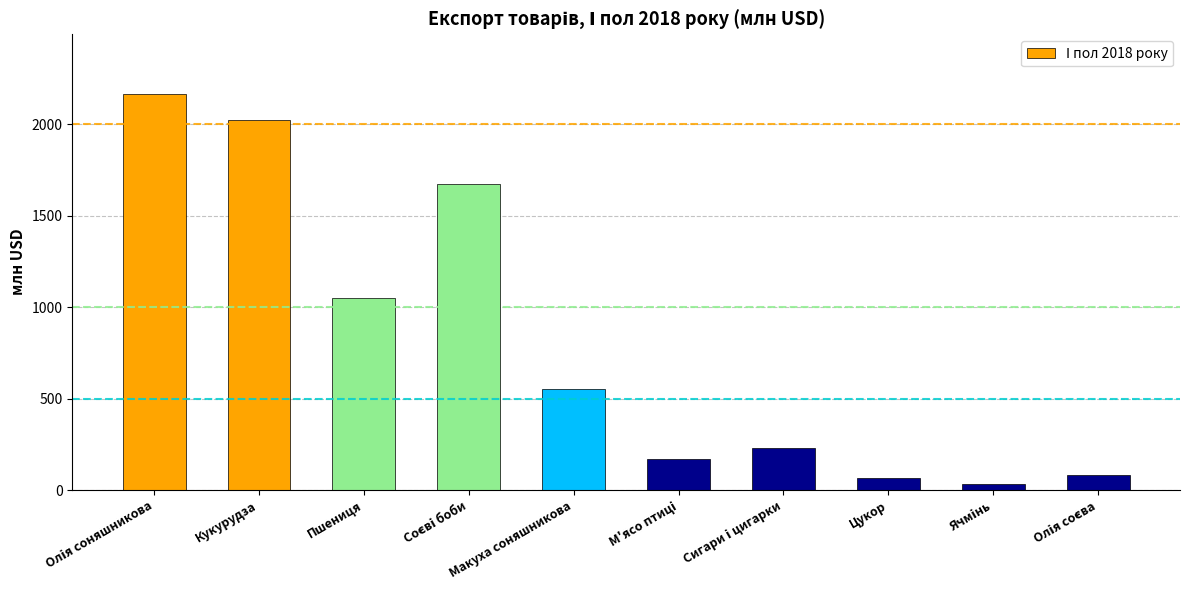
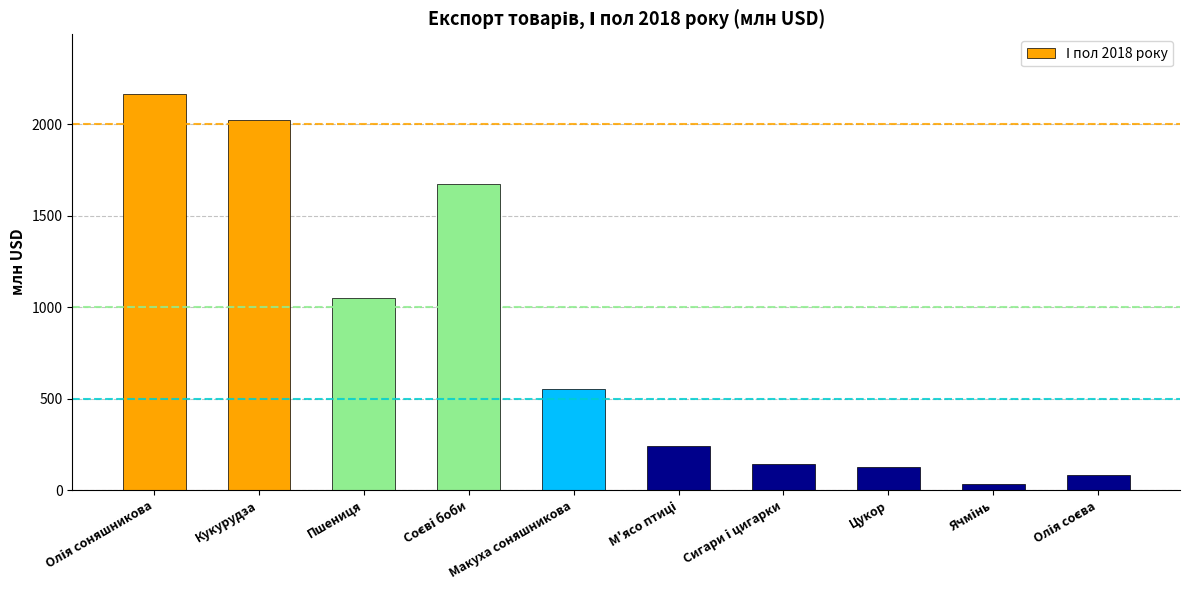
М'ясо птиці: 170 -> 240
Сигари і цигарки: 230 -> 140
Цукор: 70 -> 130
